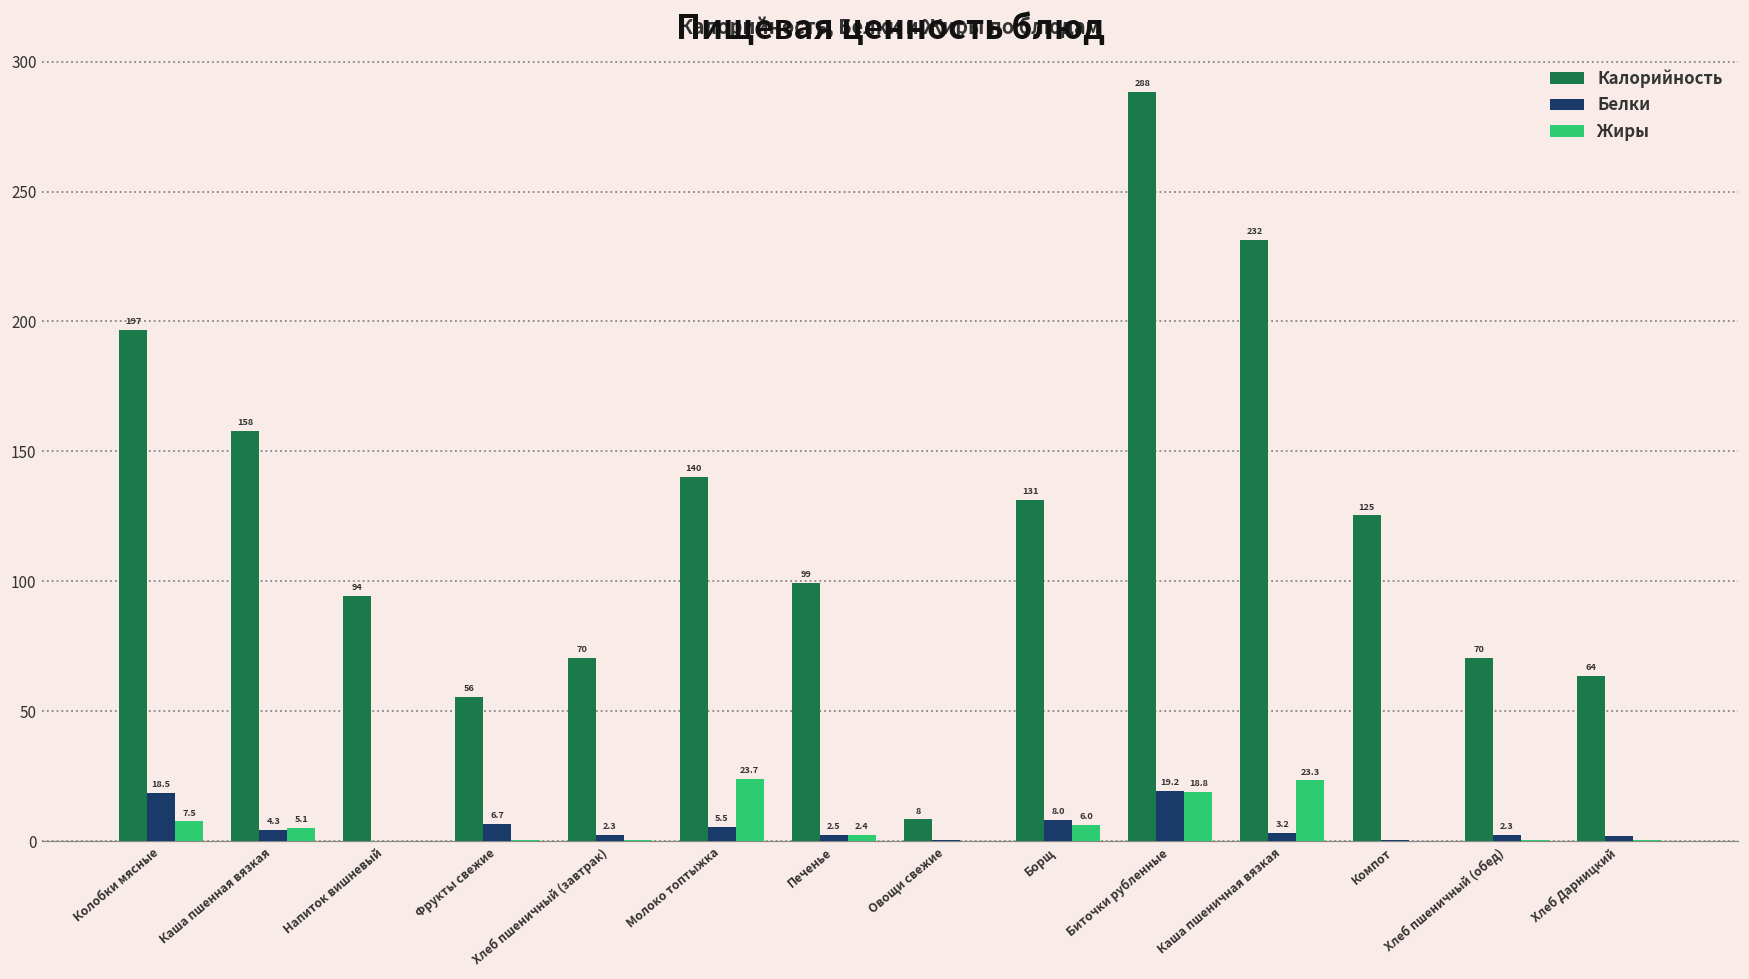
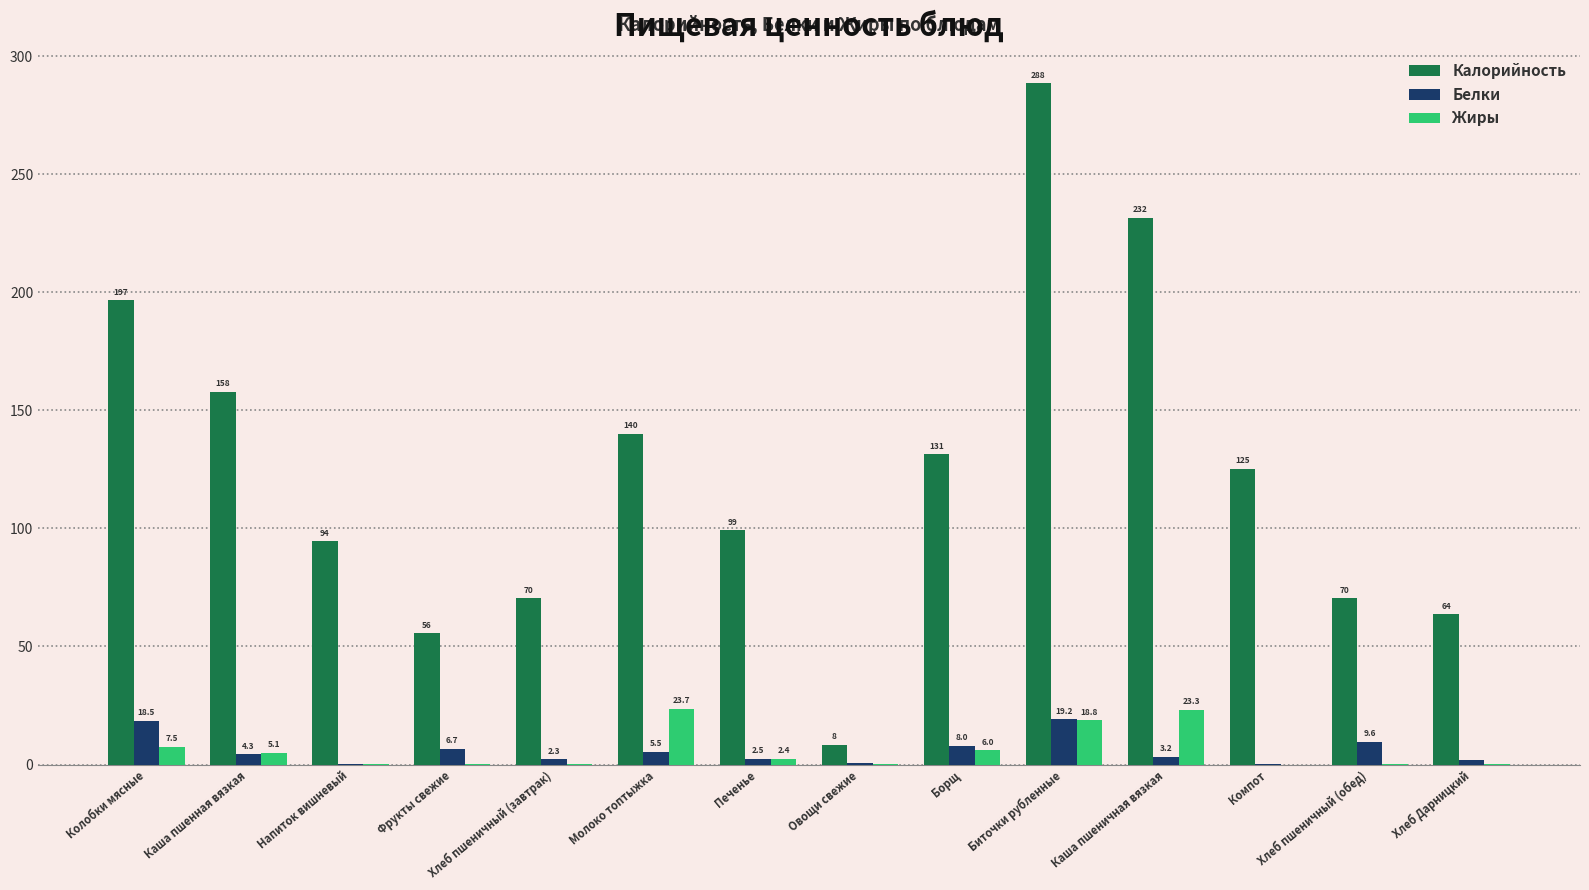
Белки, Хлеб пшеничный (обед): 2.3 -> 9.6
